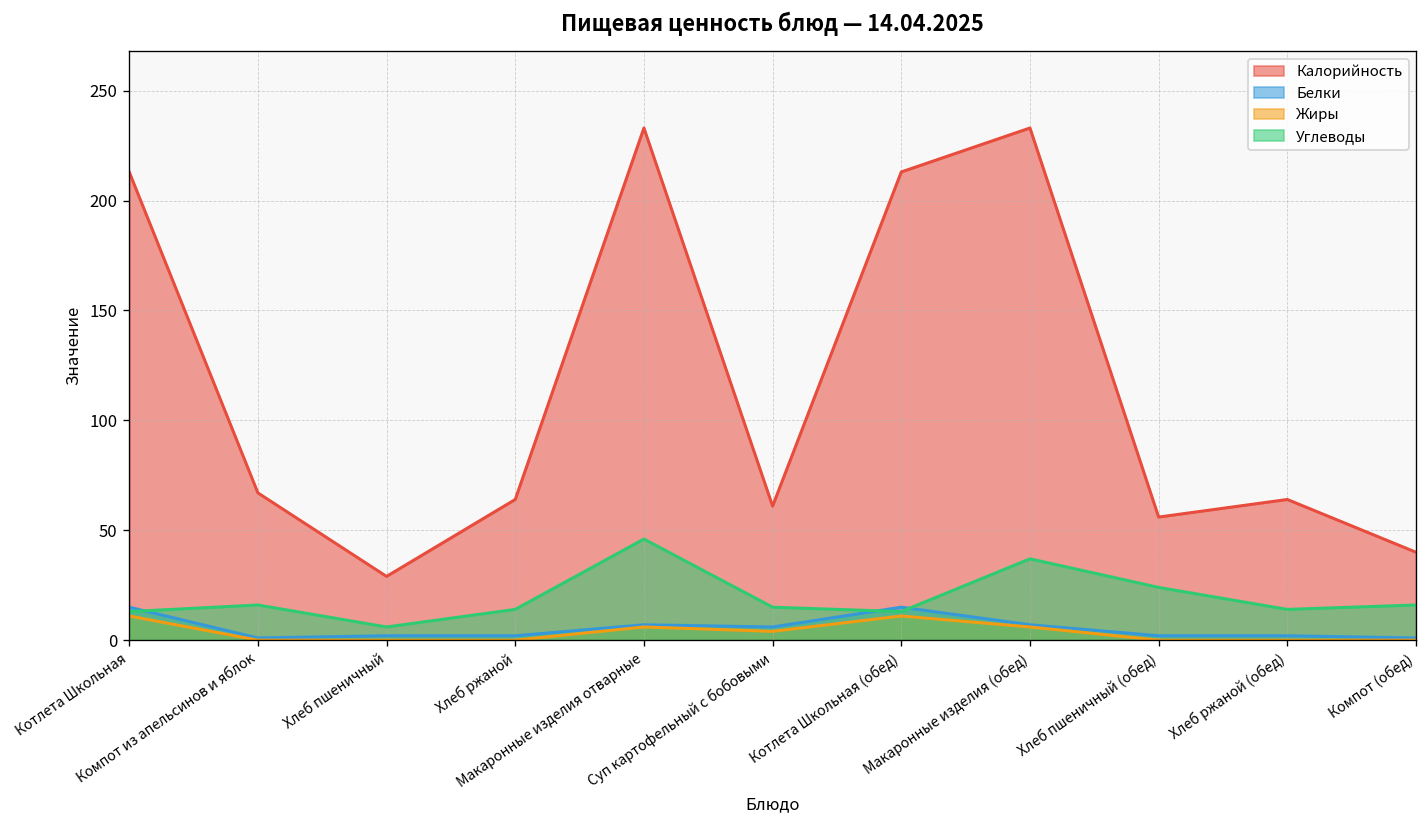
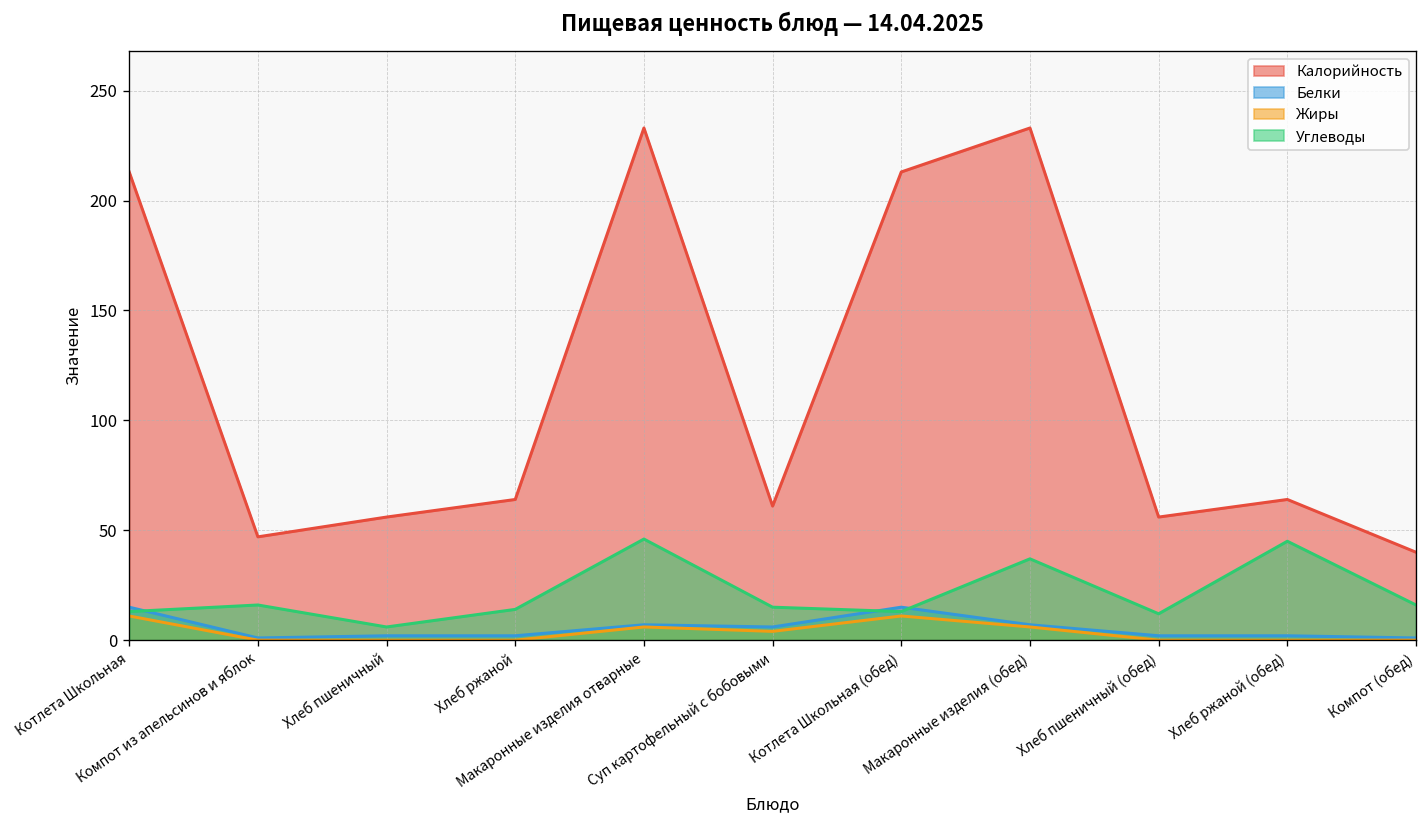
Калорийность, Компот из апельсинов и яблок: 67 -> 47
Калорийность, Хлеб пшеничный: 29 -> 56
Углеводы, Хлеб пшеничный (обед): 24 -> 12
Углеводы, Хлеб ржаной (обед): 14 -> 45
